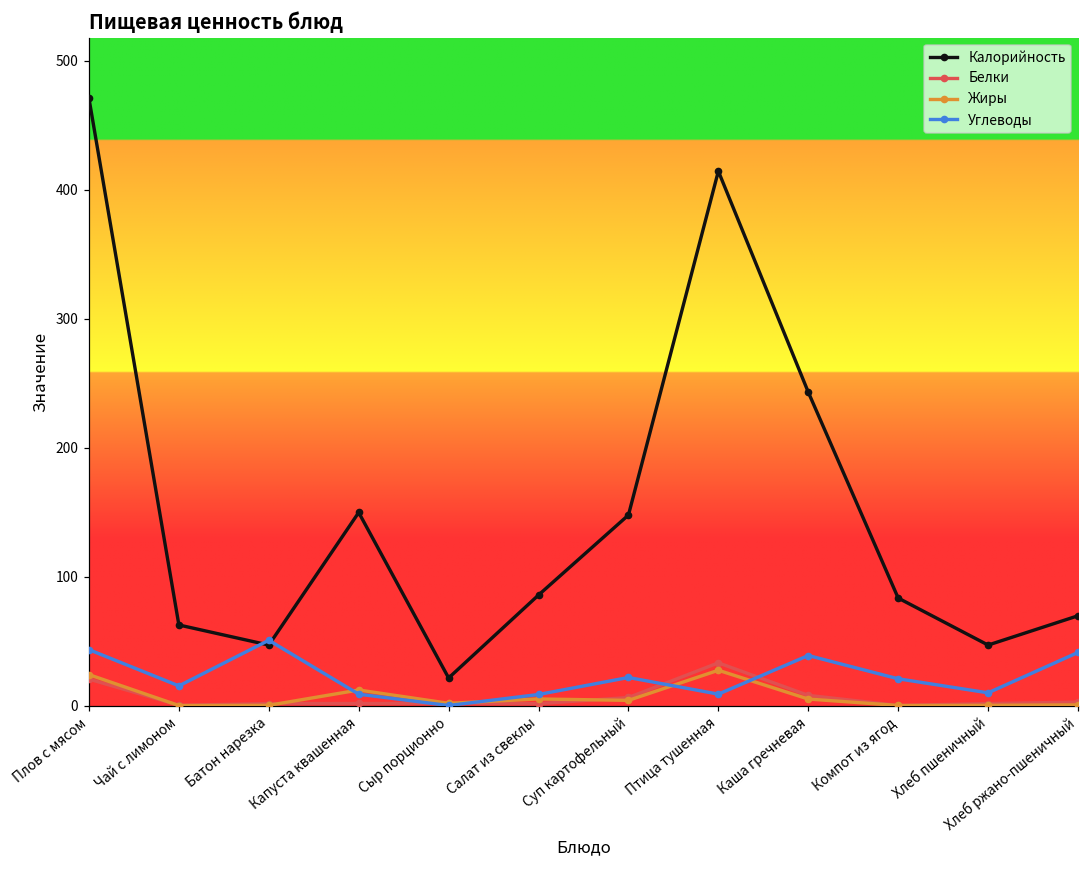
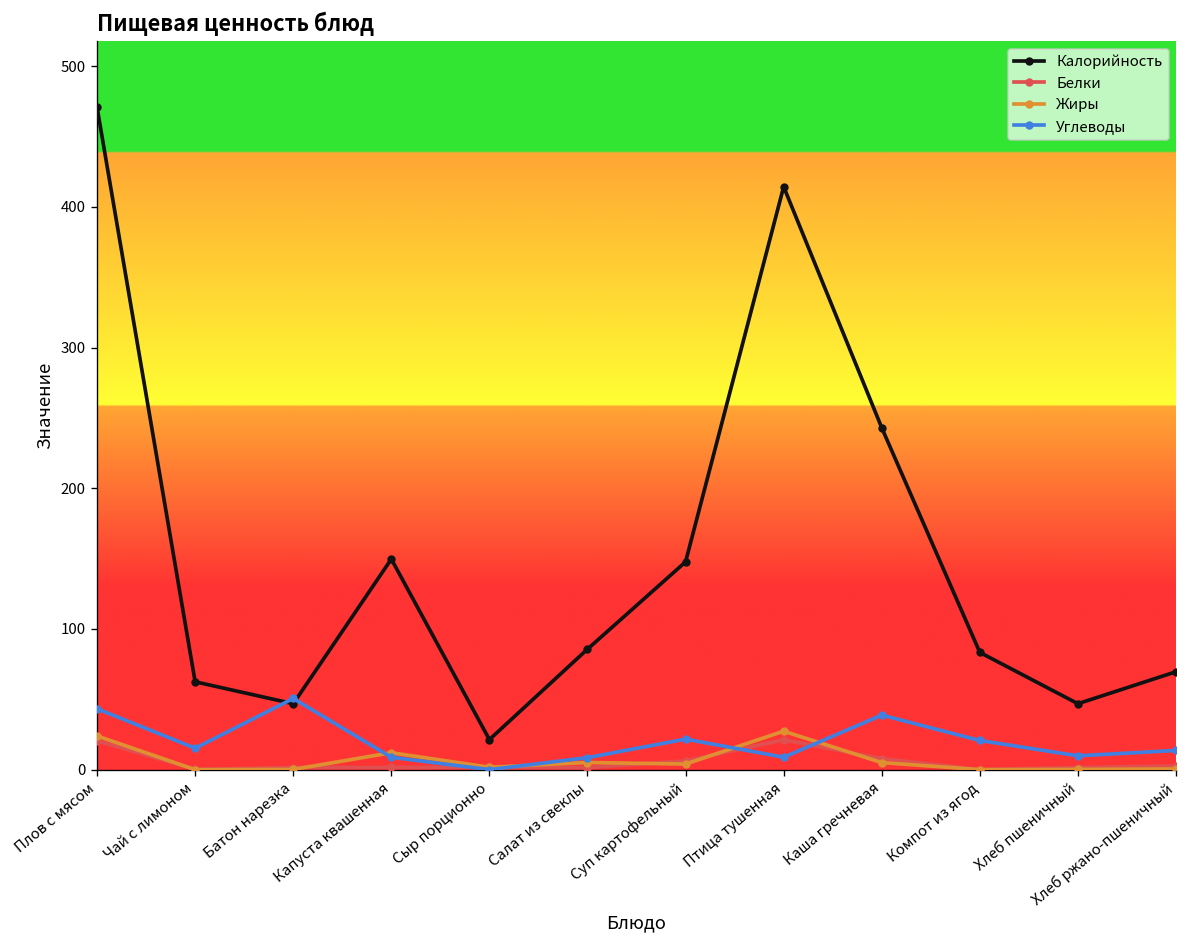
Белки, Птица тушенная: 33 -> 21
Углеводы, Хлеб ржано-пшеничный: 41 -> 14
